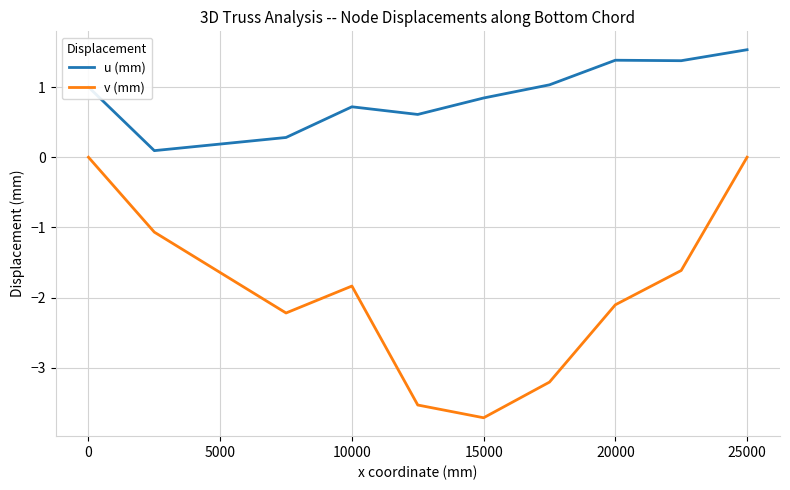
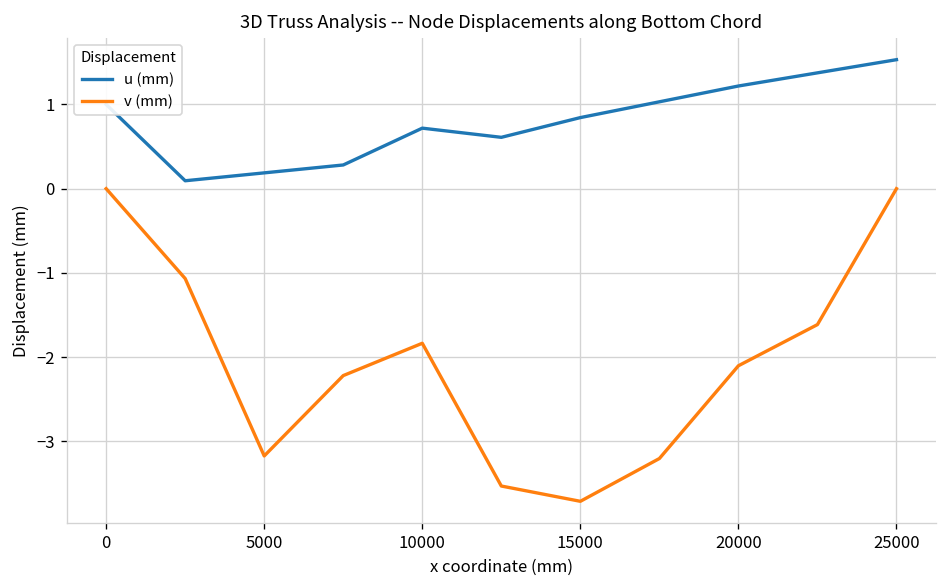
v (mm), 5000: -1.6 -> -3.2
u (mm), 20000: 1.4 -> 1.2
